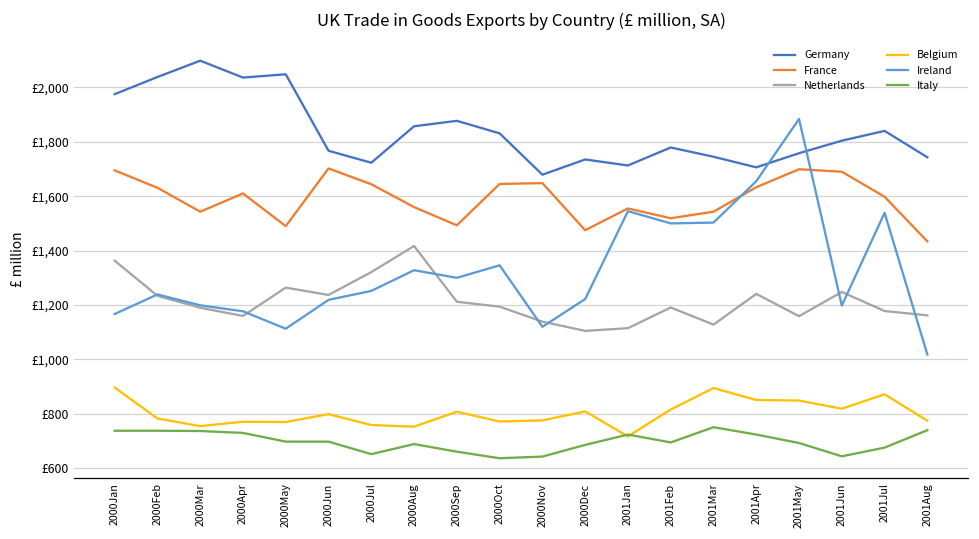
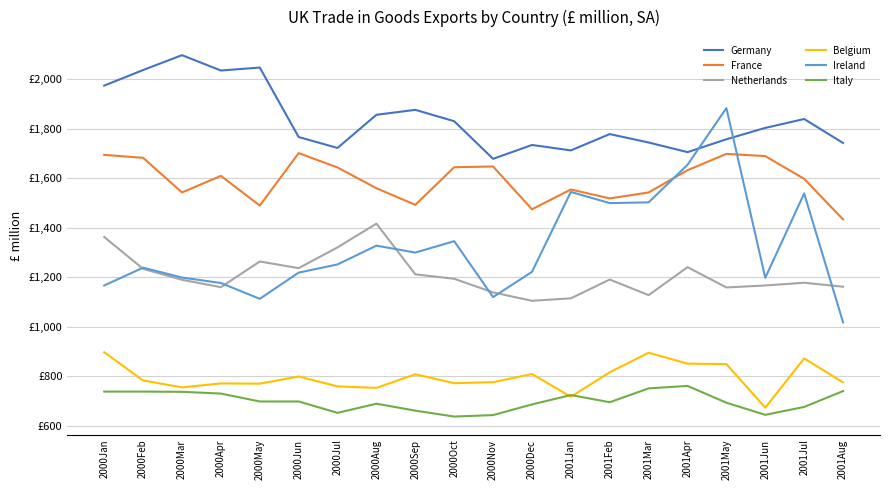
France, 2000Feb: £1,630 -> £1,680
Italy, 2001Apr: £720 -> £760
Netherlands, 2001Jun: £1,250 -> £1,170
Belgium, 2001Jun: £820 -> £670
